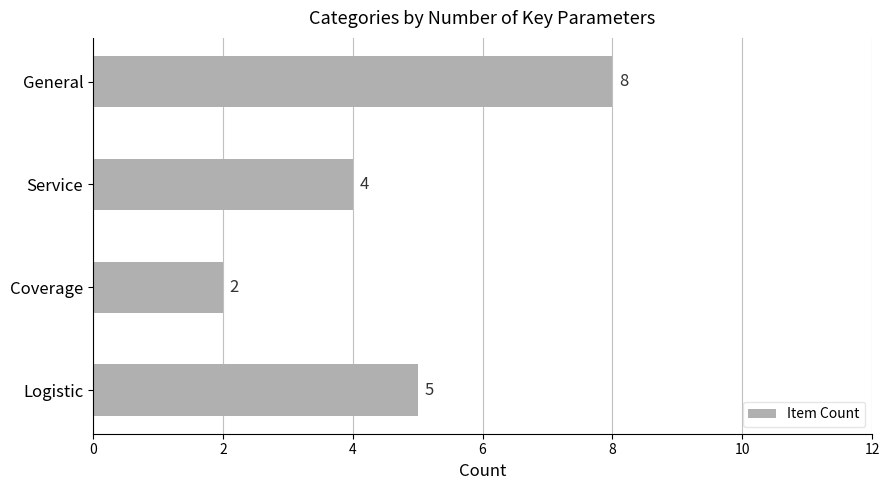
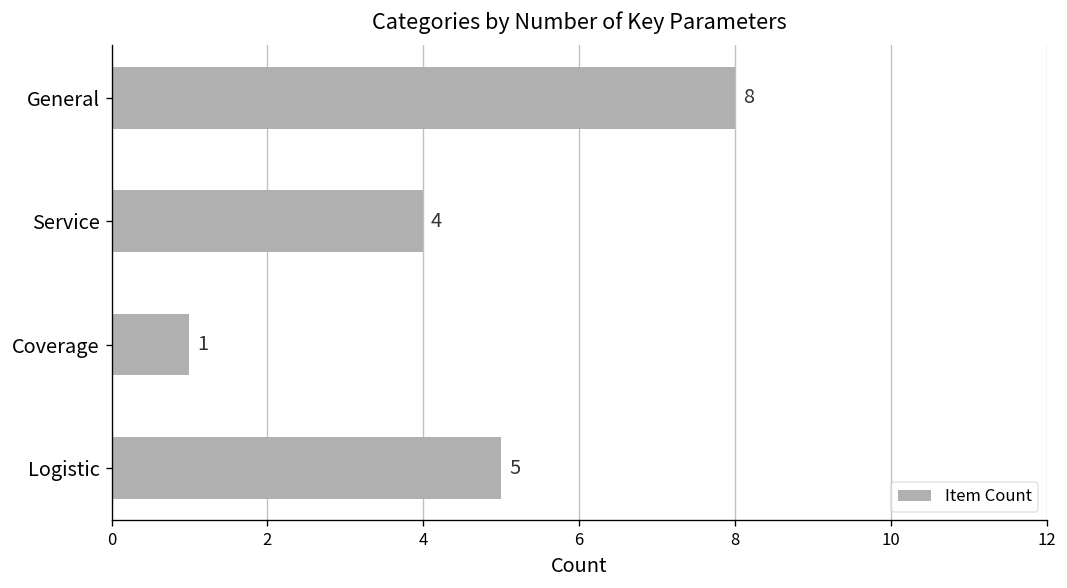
Coverage: 2 -> 1
